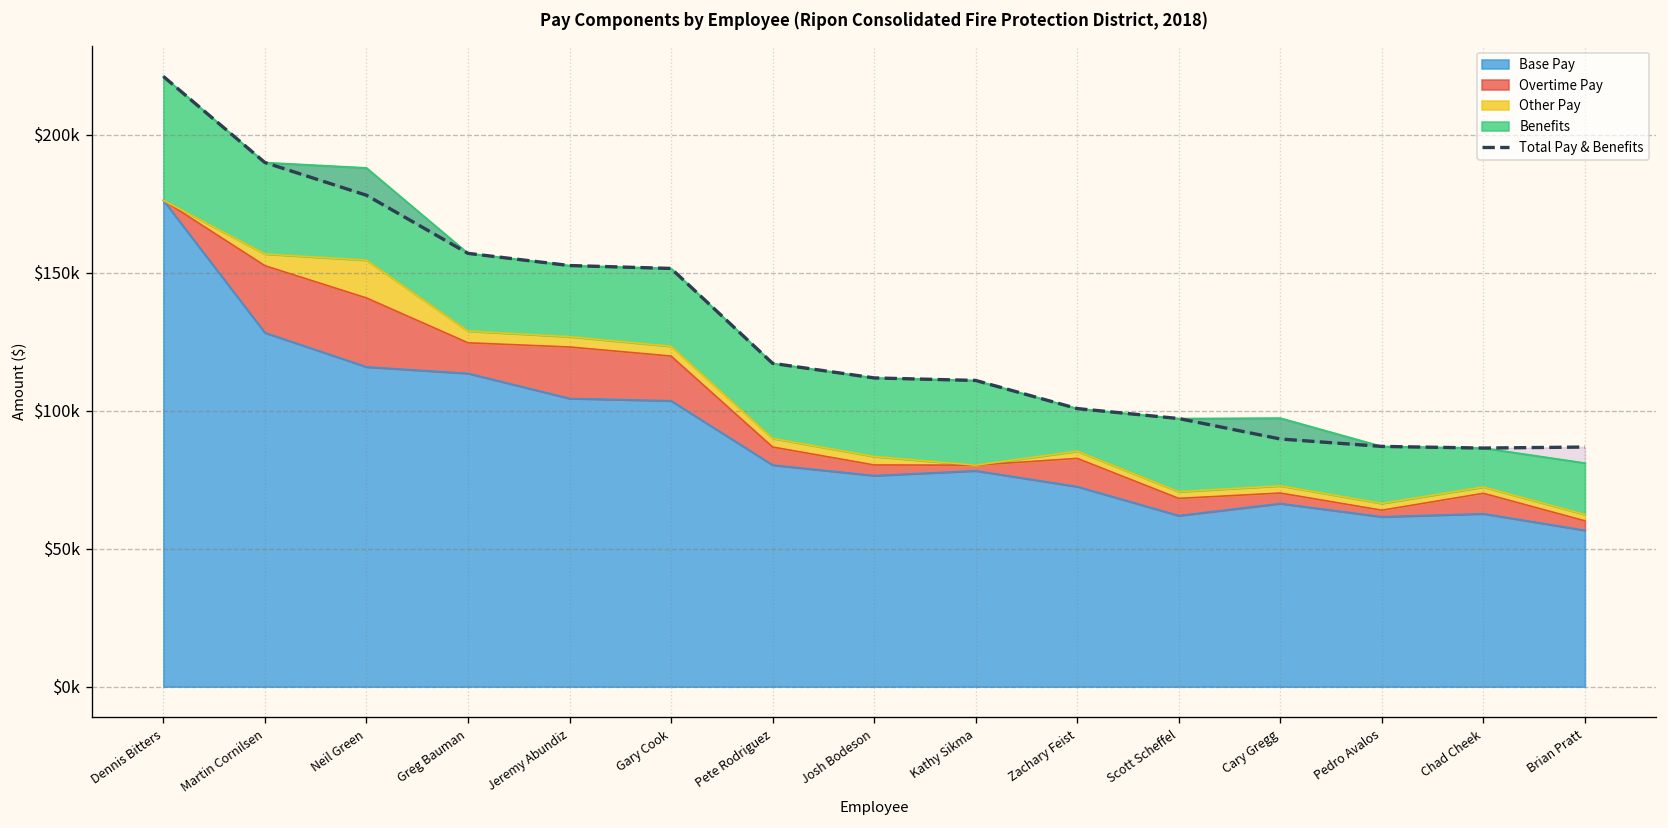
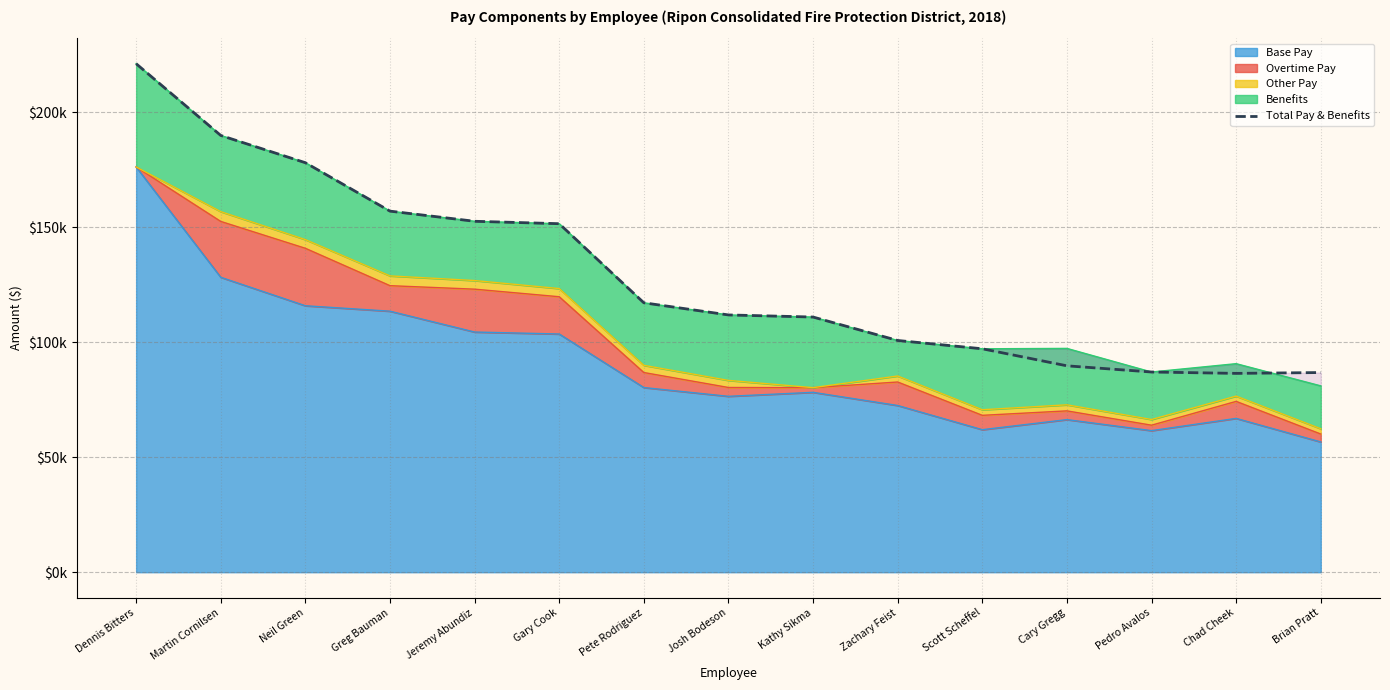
Other Pay, Neil Green: $14000 -> $4000
Base Pay, Chad Cheek: $63000 -> $67000
